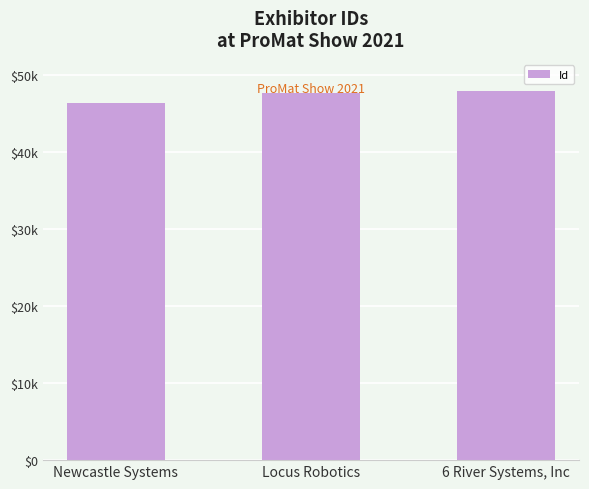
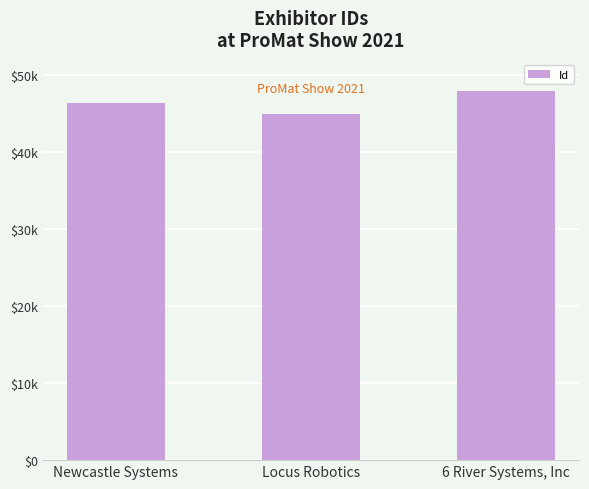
Locus Robotics: $48000 -> $45000
